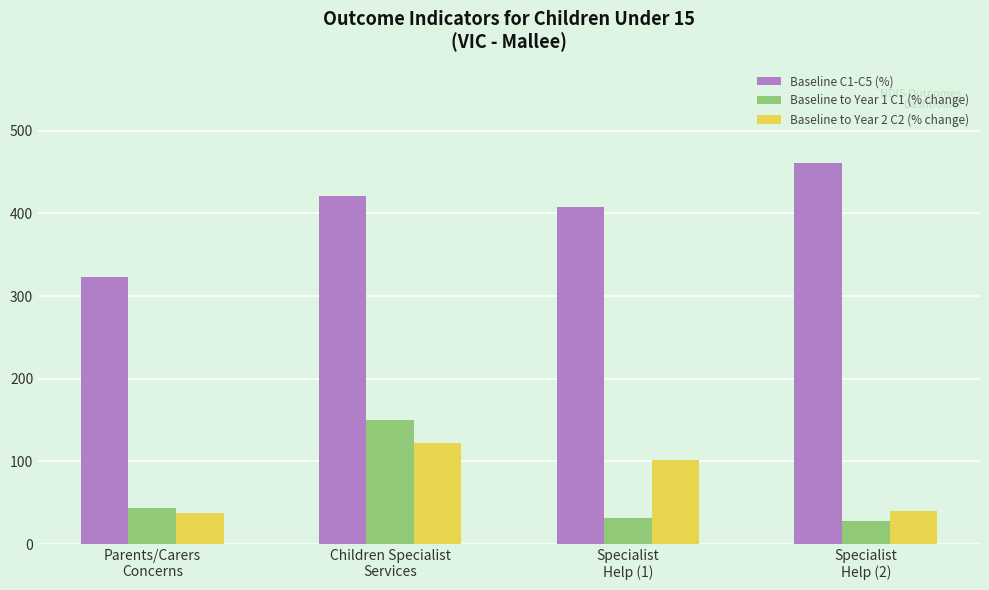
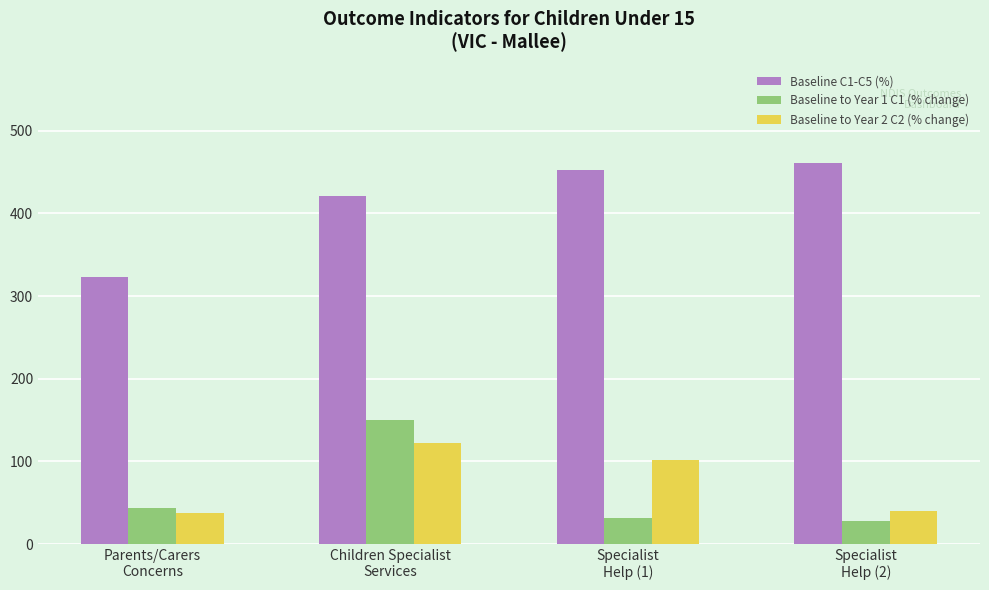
Baseline C1-C5 (%), Specialist Help (1): 410 -> 450
